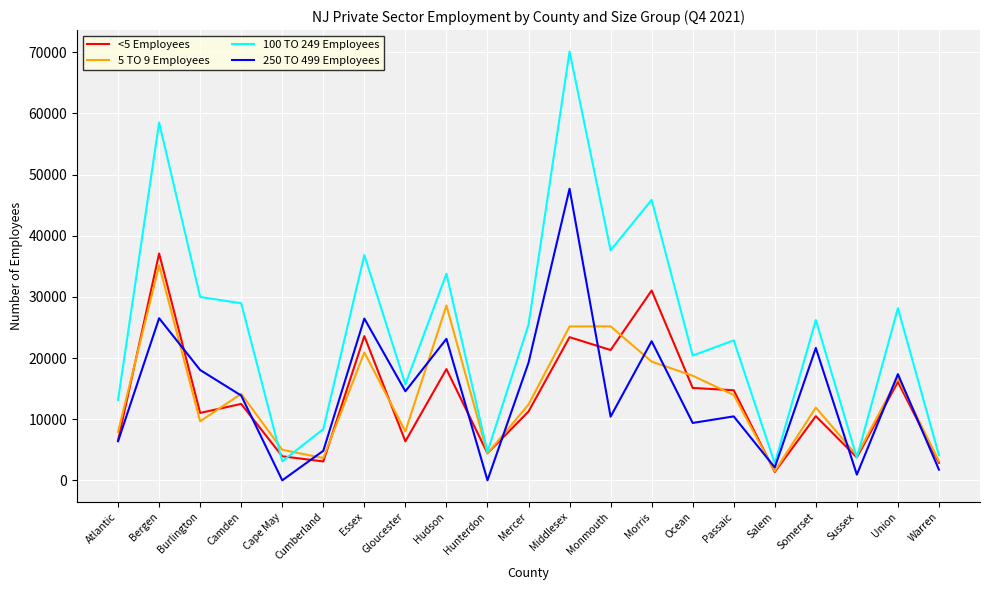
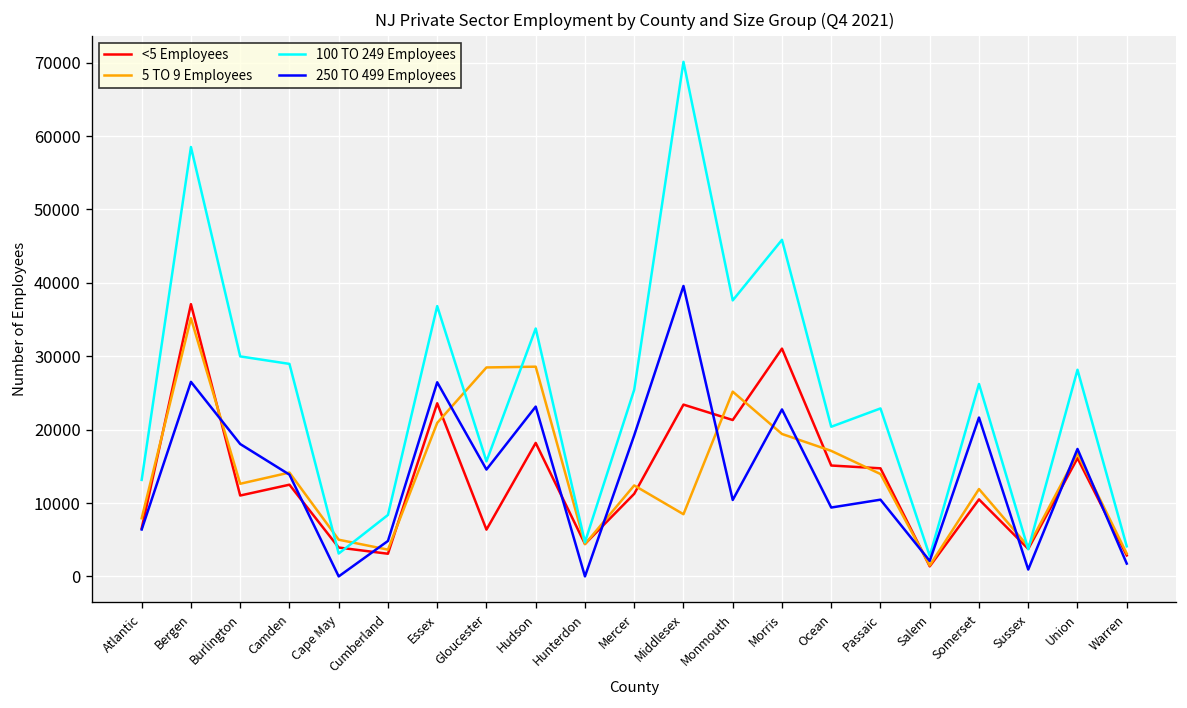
5 TO 9 Employees, Burlington: 10000 -> 13000
5 TO 9 Employees, Gloucester: 8000 -> 28000
5 TO 9 Employees, Middlesex: 25000 -> 8000
250 TO 499 Employees, Middlesex: 48000 -> 40000
